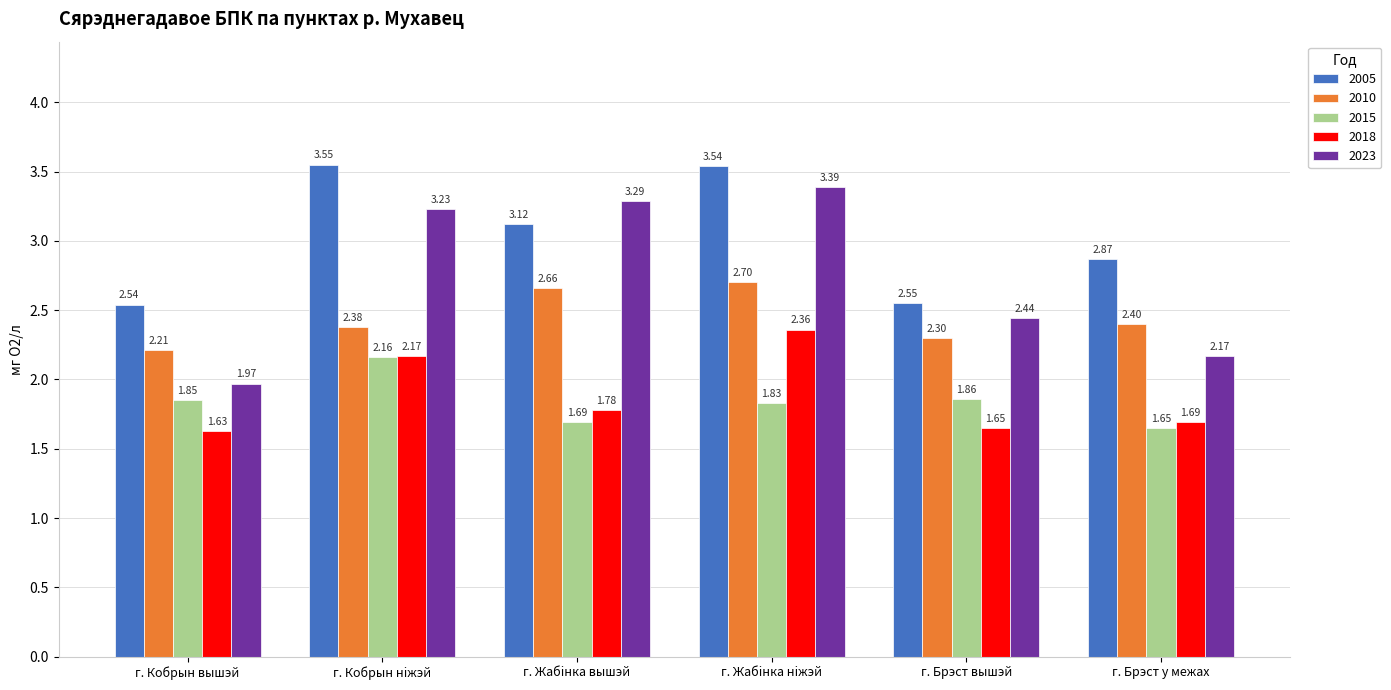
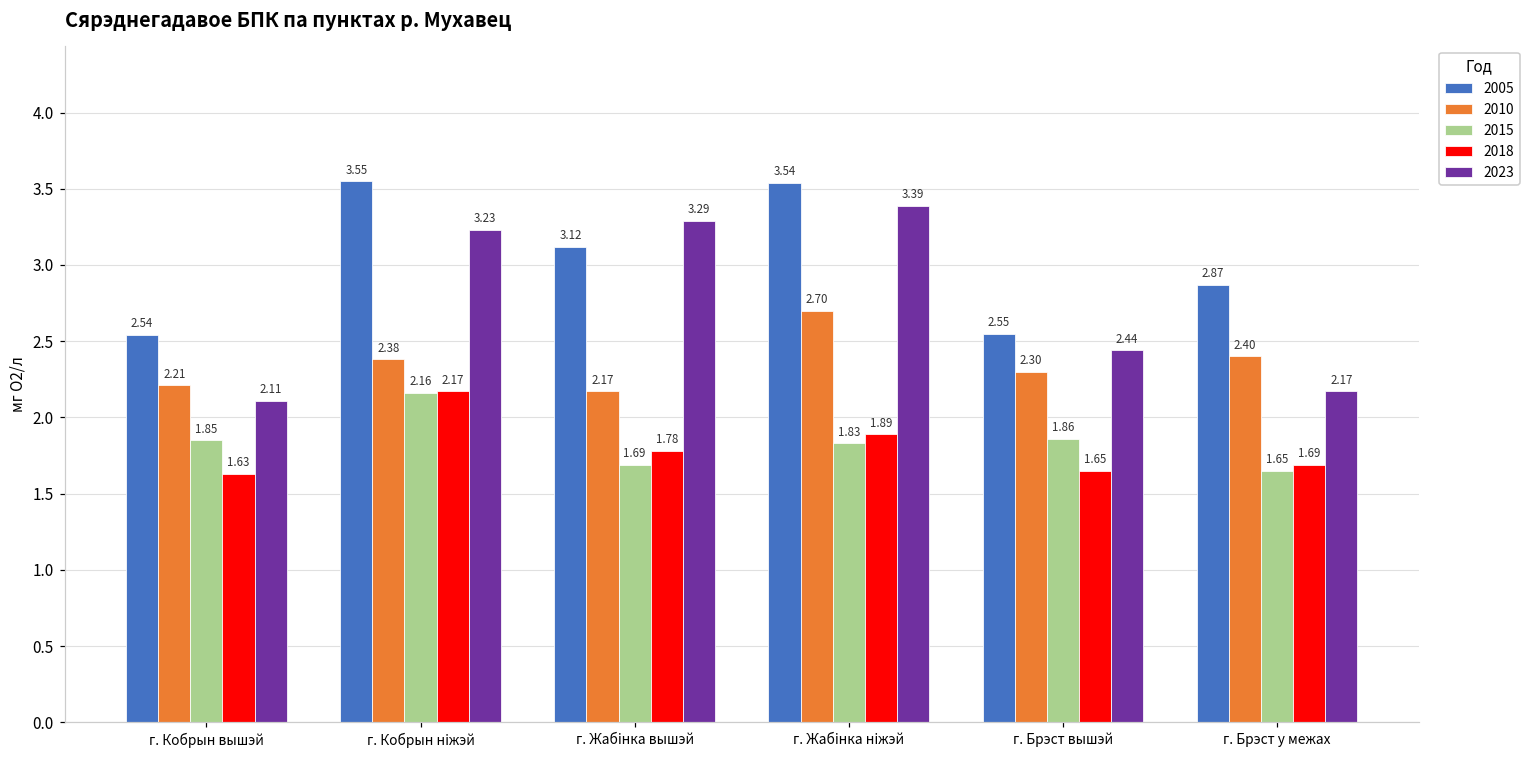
2023, г. Кобрын вышэй: 1.97 -> 2.11
2010, г. Жабiнка вышэй: 2.66 -> 2.17
2018, г. Жабiнка нiжэй: 2.36 -> 1.89
